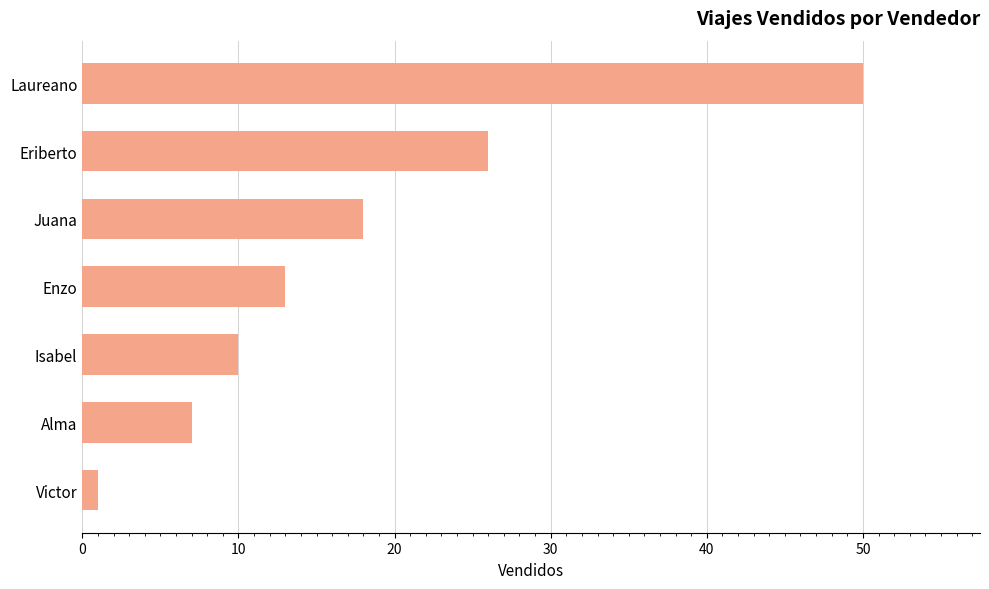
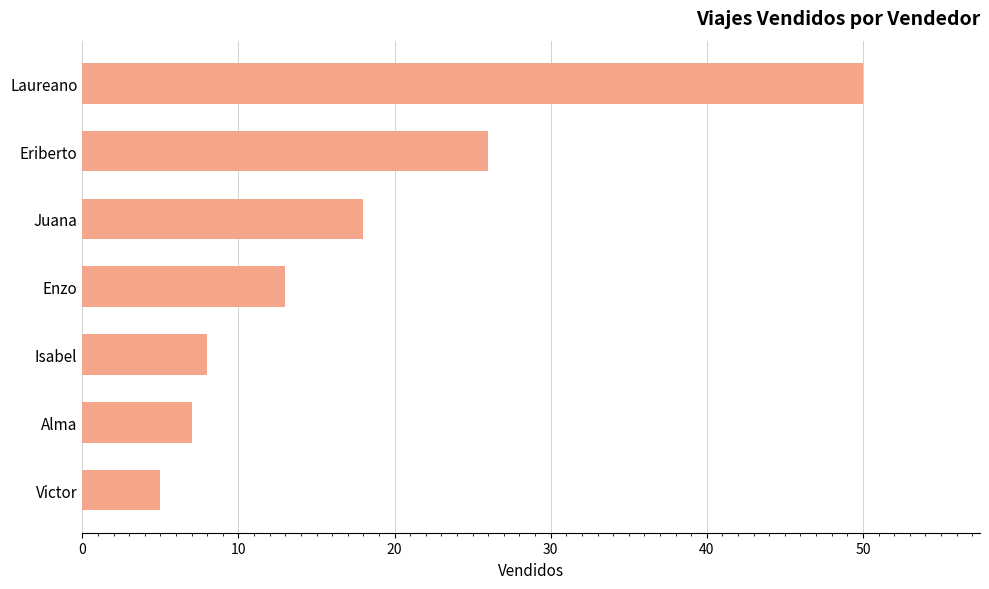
Isabel: 10 -> 8
Victor: 1 -> 5
